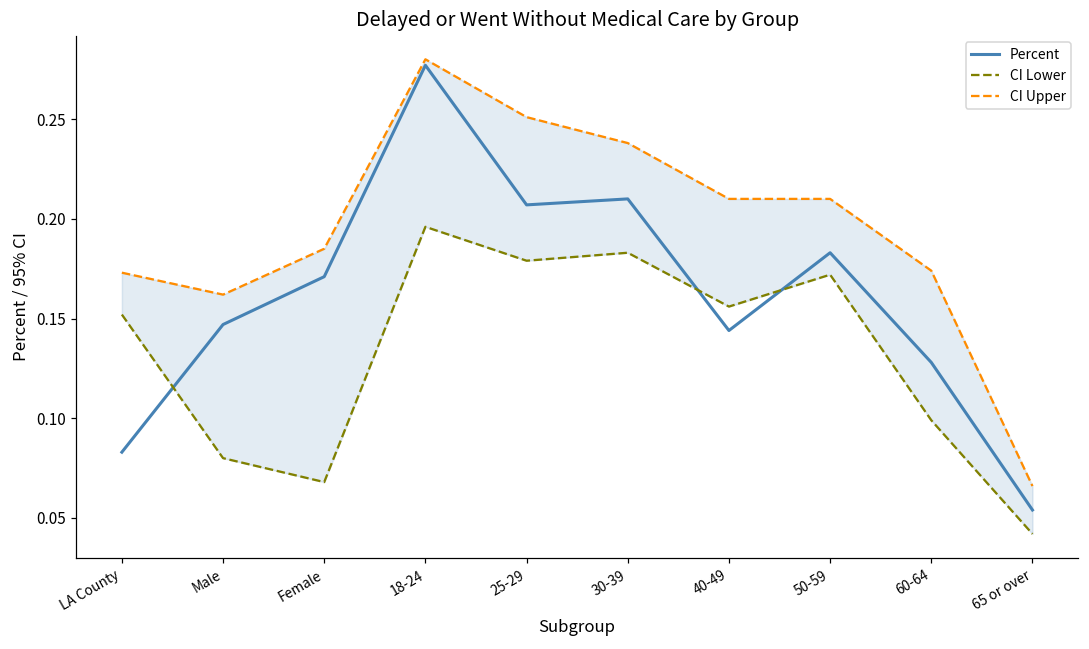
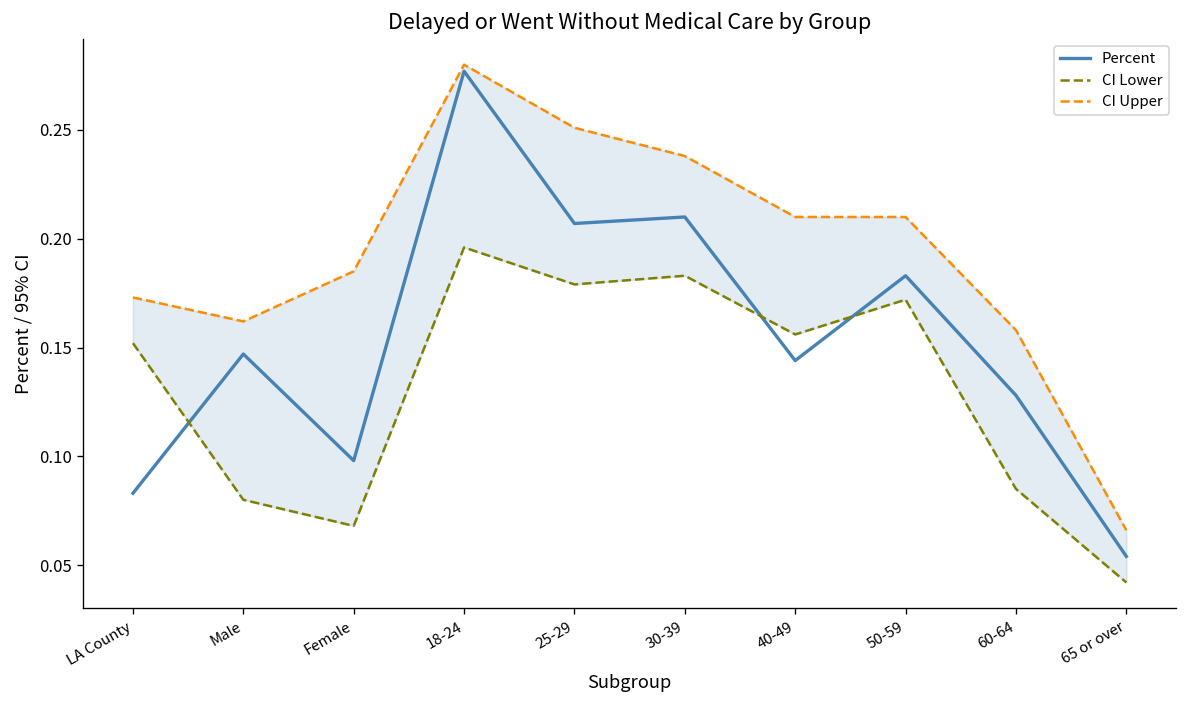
Percent, Female: 0.171 -> 0.098
CI Lower, 60-64: 0.099 -> 0.085
CI Upper, 60-64: 0.174 -> 0.158
